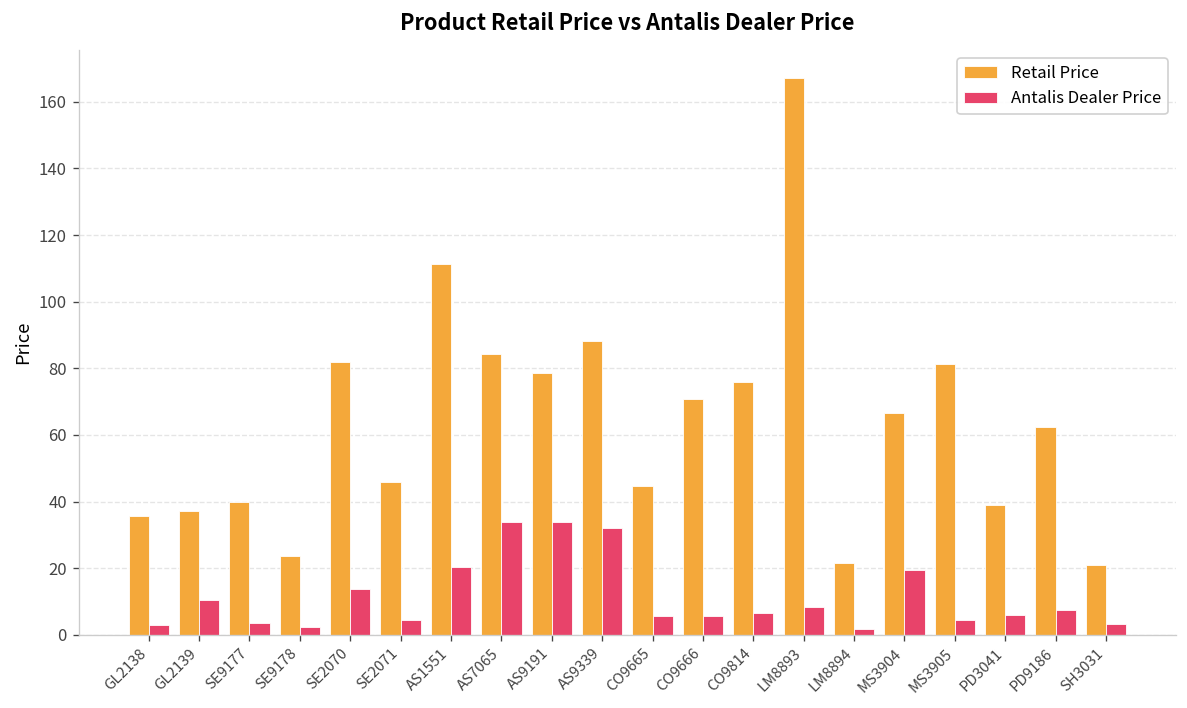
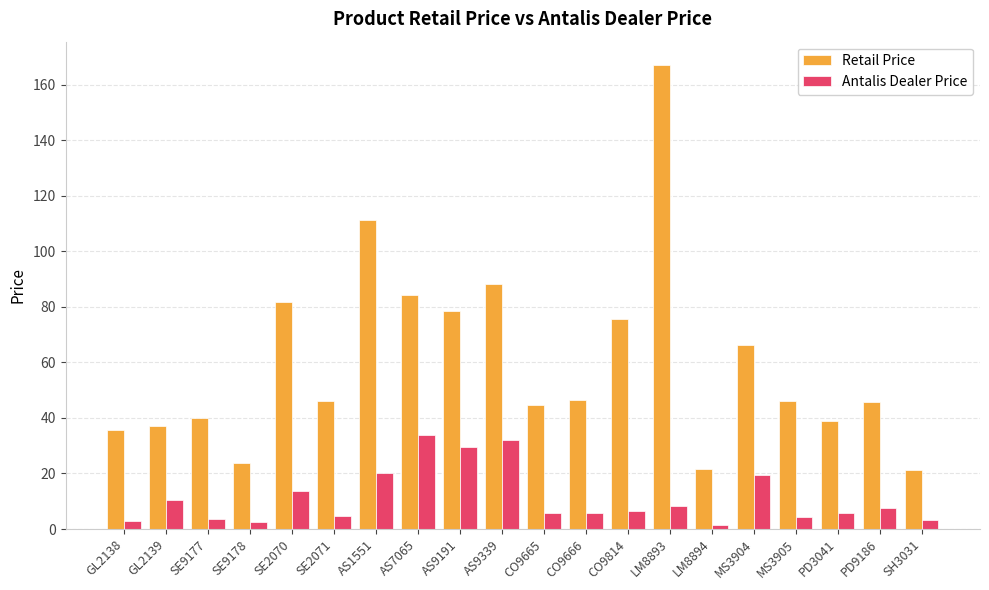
Antalis Dealer Price, AS9191: 34 -> 29
Retail Price, CO9666: 71 -> 47
Retail Price, MS3905: 81 -> 46
Retail Price, PD9186: 62 -> 46
